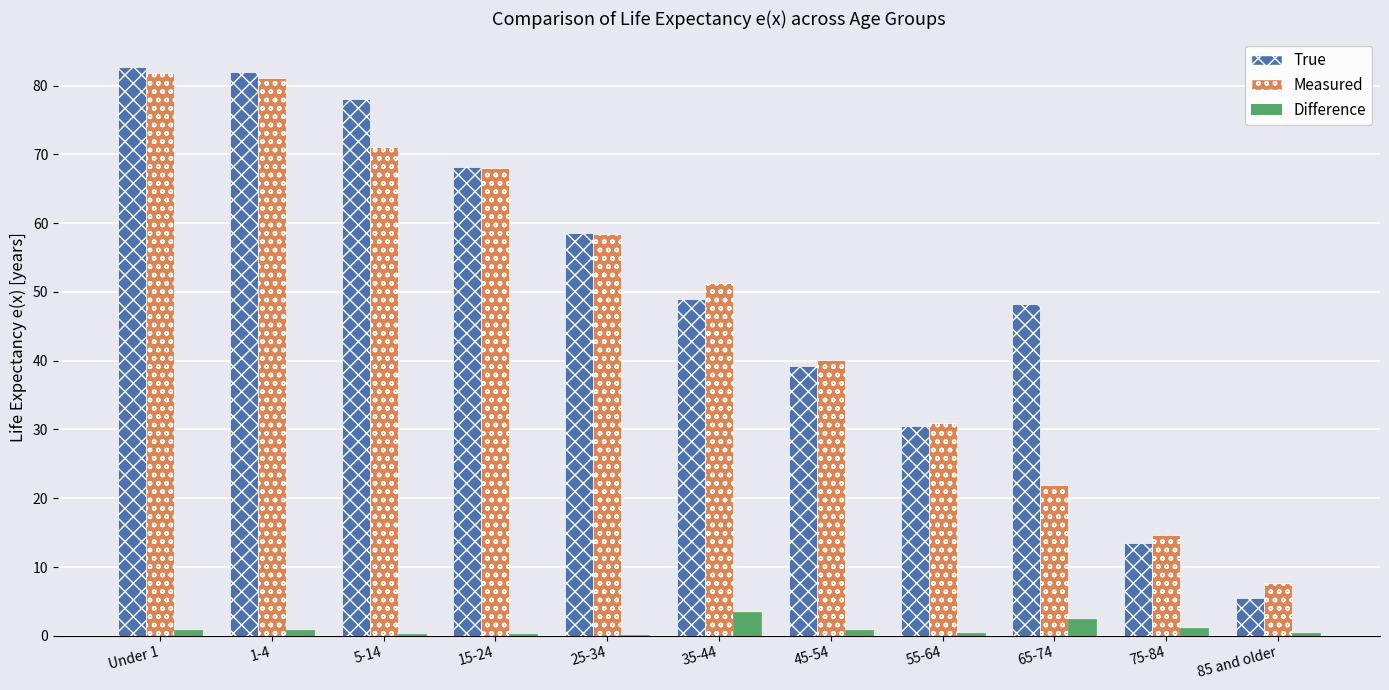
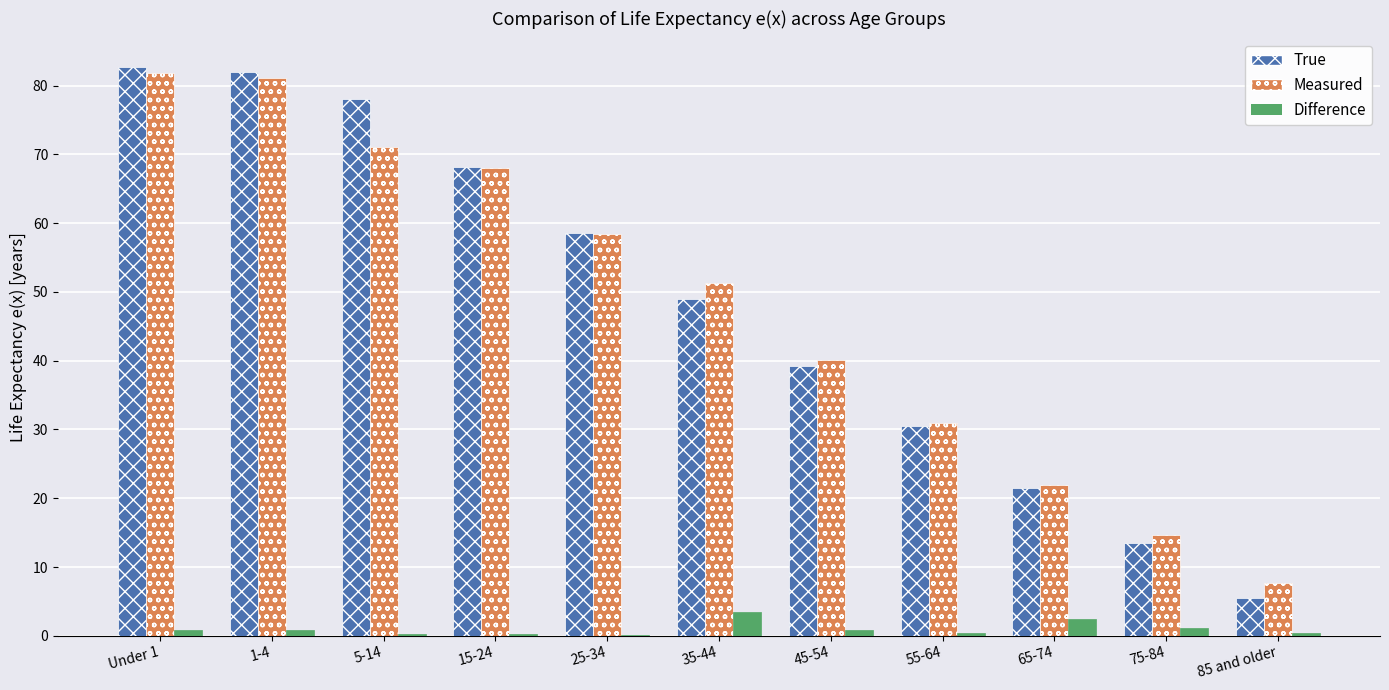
True, 65-74: 48 -> 22
